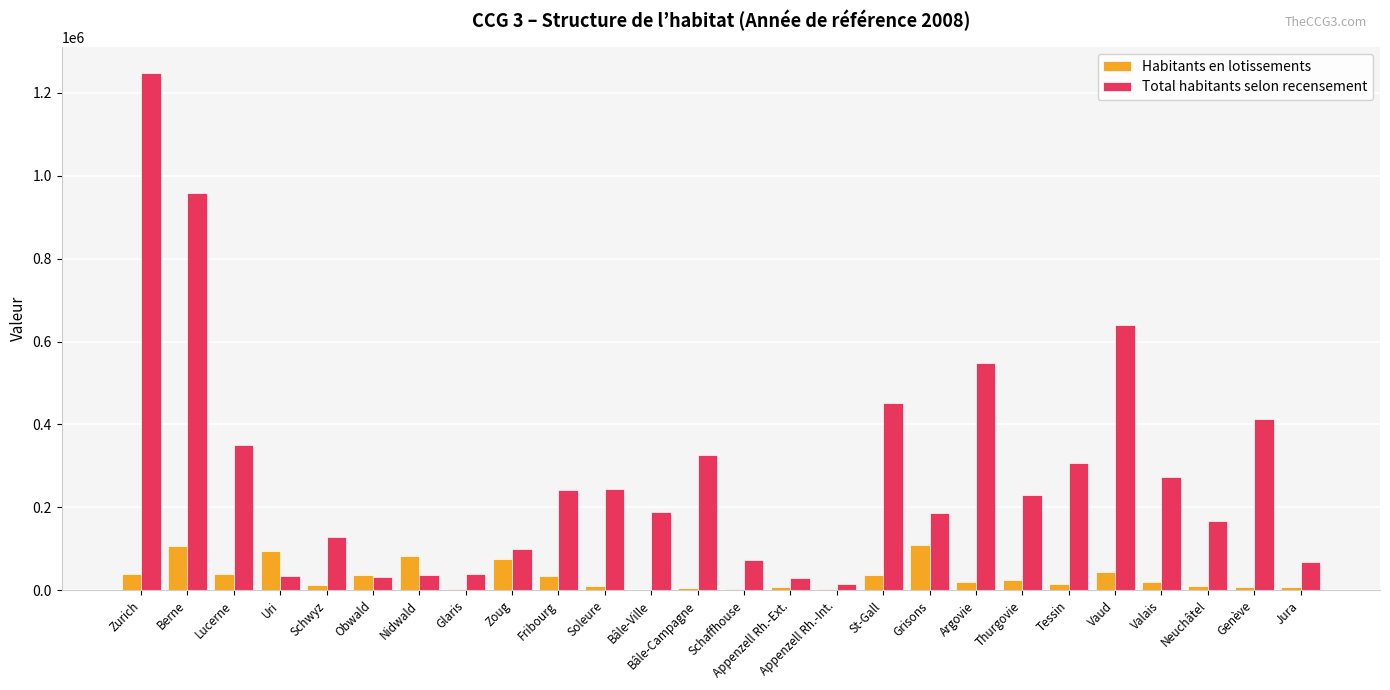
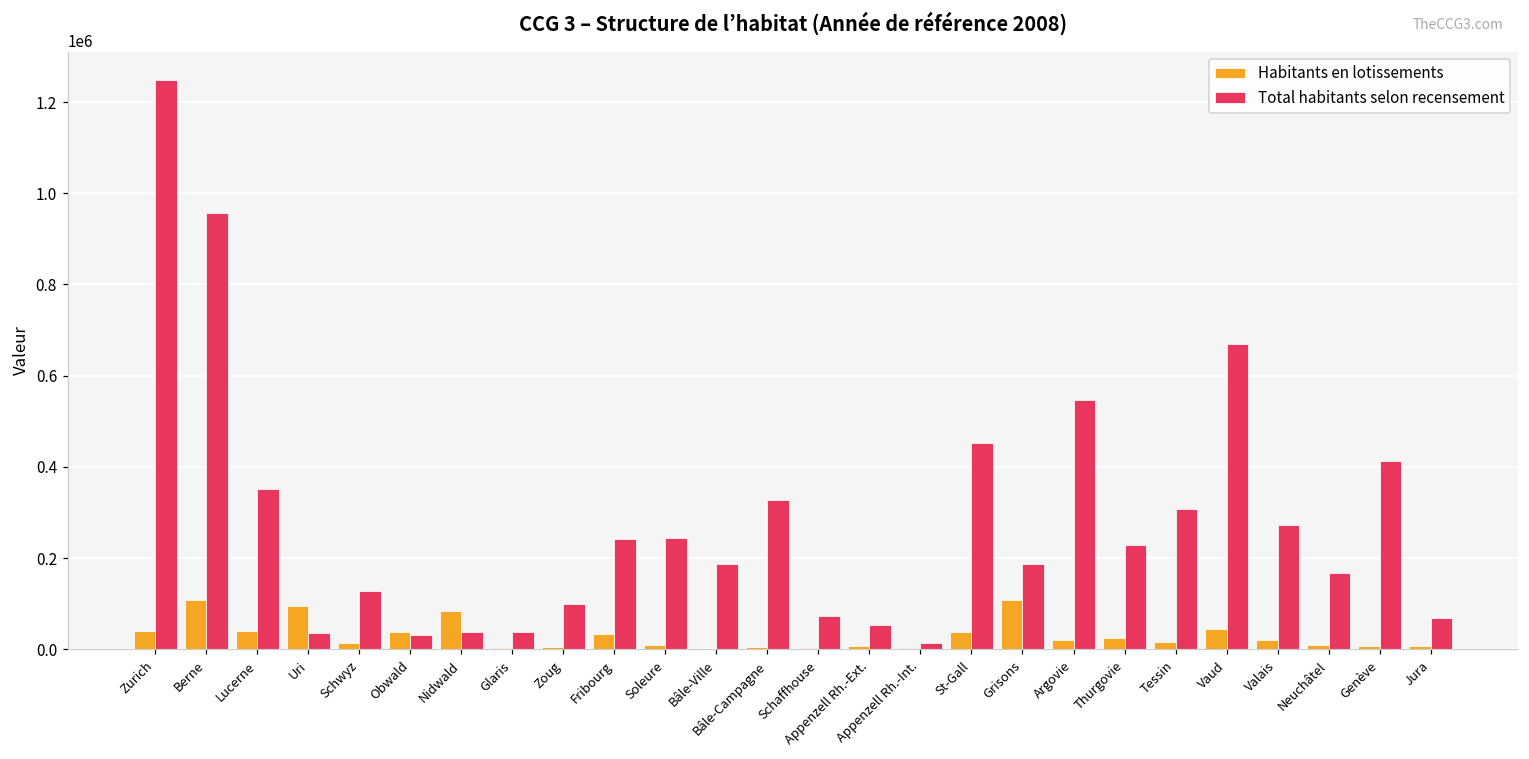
Habitants en lotissements, Zoug: 80000 -> 10000
Total habitants selon recensement, Appenzell Rh.-Ext.: 30000 -> 50000
Total habitants selon recensement, Vaud: 640000 -> 670000
